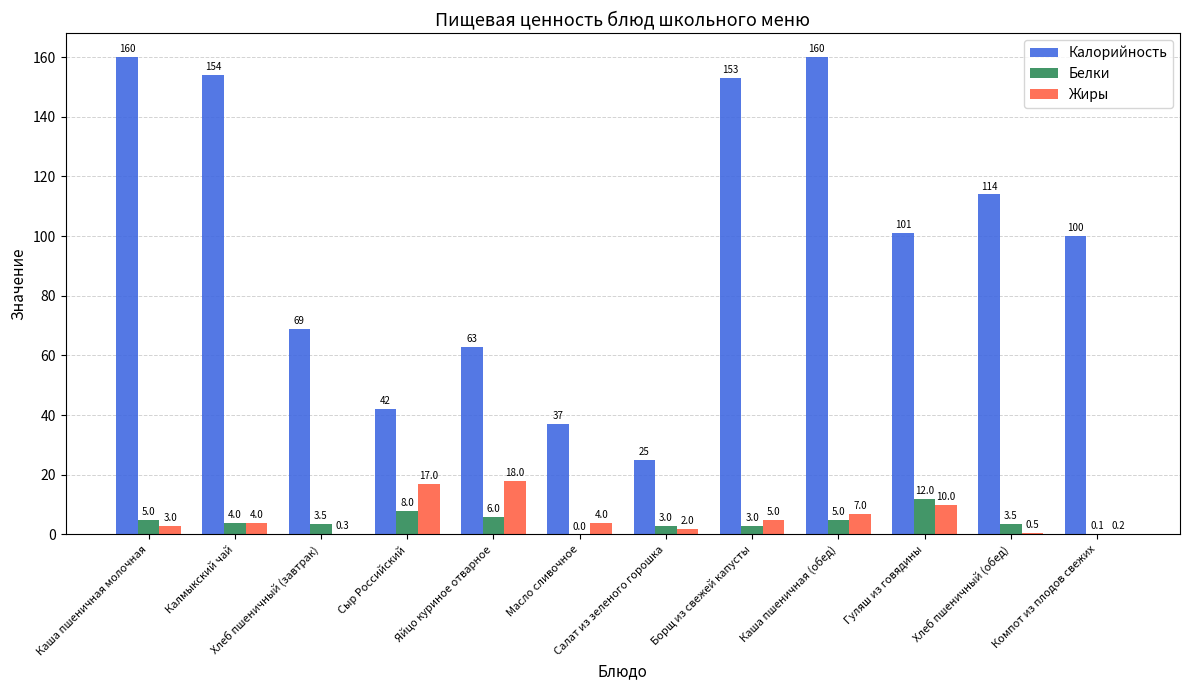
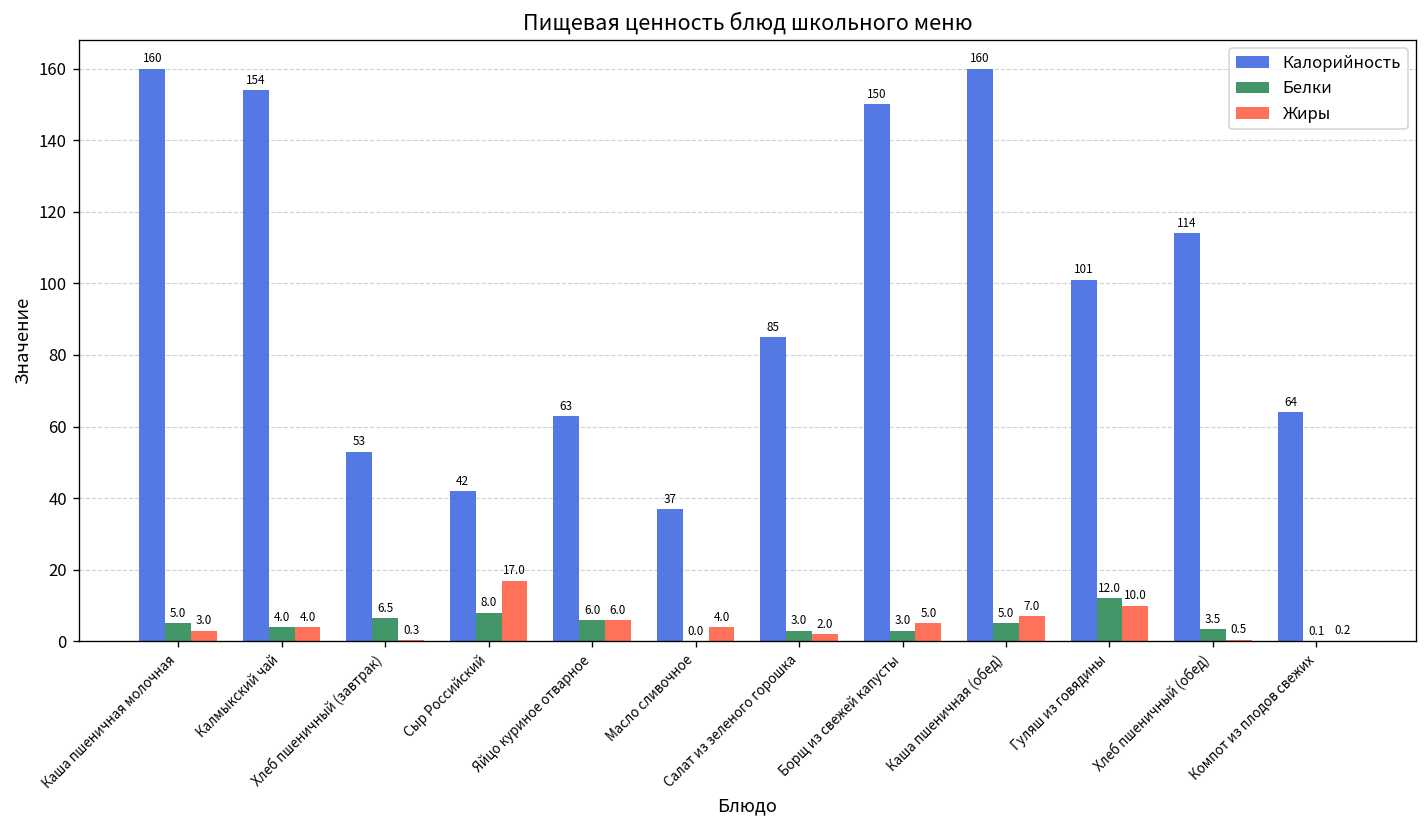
Калорийность, Хлеб пшеничный (завтрак): 69 -> 53
Белки, Хлеб пшеничный (завтрак): 3.5 -> 6.5
Жиры, Яйцо куриное отварное: 18.0 -> 6.0
Калорийность, Салат из зеленого горошка: 25 -> 85
Калорийность, Борщ из свежей капусты: 153 -> 150
Калорийность, Компот из плодов свежих: 100 -> 64
